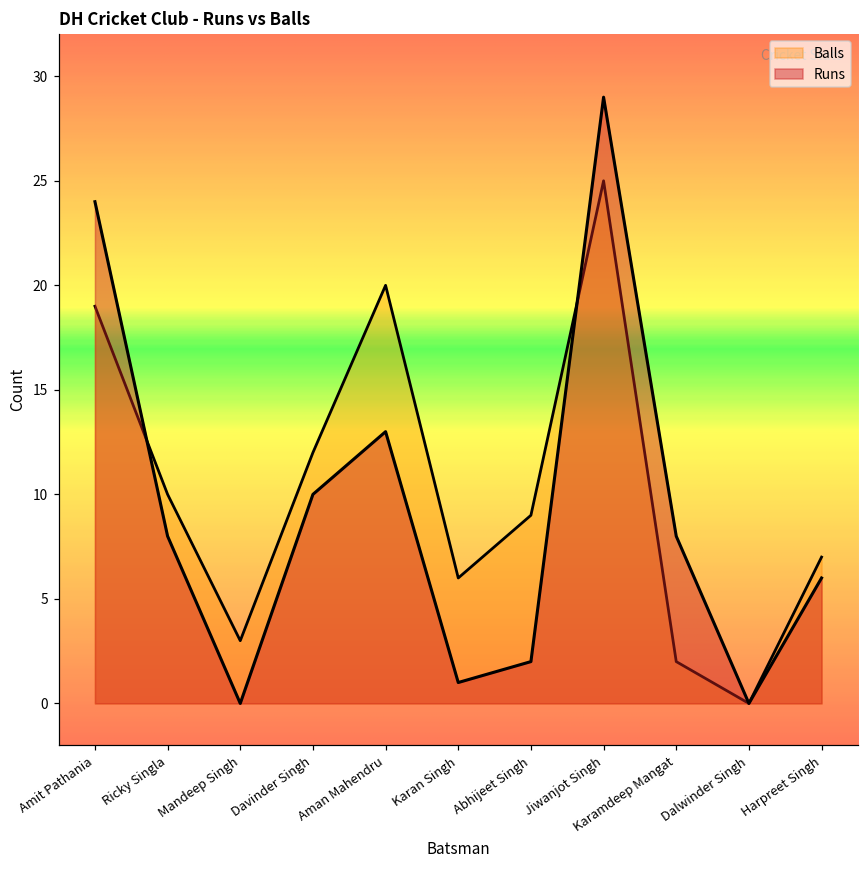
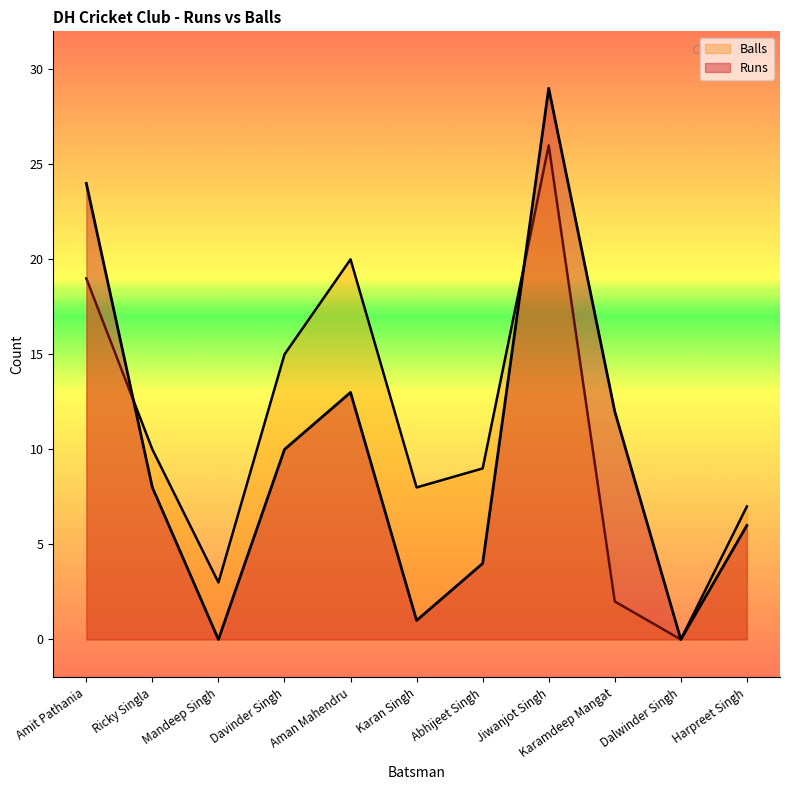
Balls, Davinder Singh: 12 -> 15
Balls, Karan Singh: 6 -> 8
Runs, Abhijeet Singh: 2 -> 4
Balls, Jiwanjot Singh: 25 -> 26
Runs, Karamdeep Mangat: 8 -> 12
